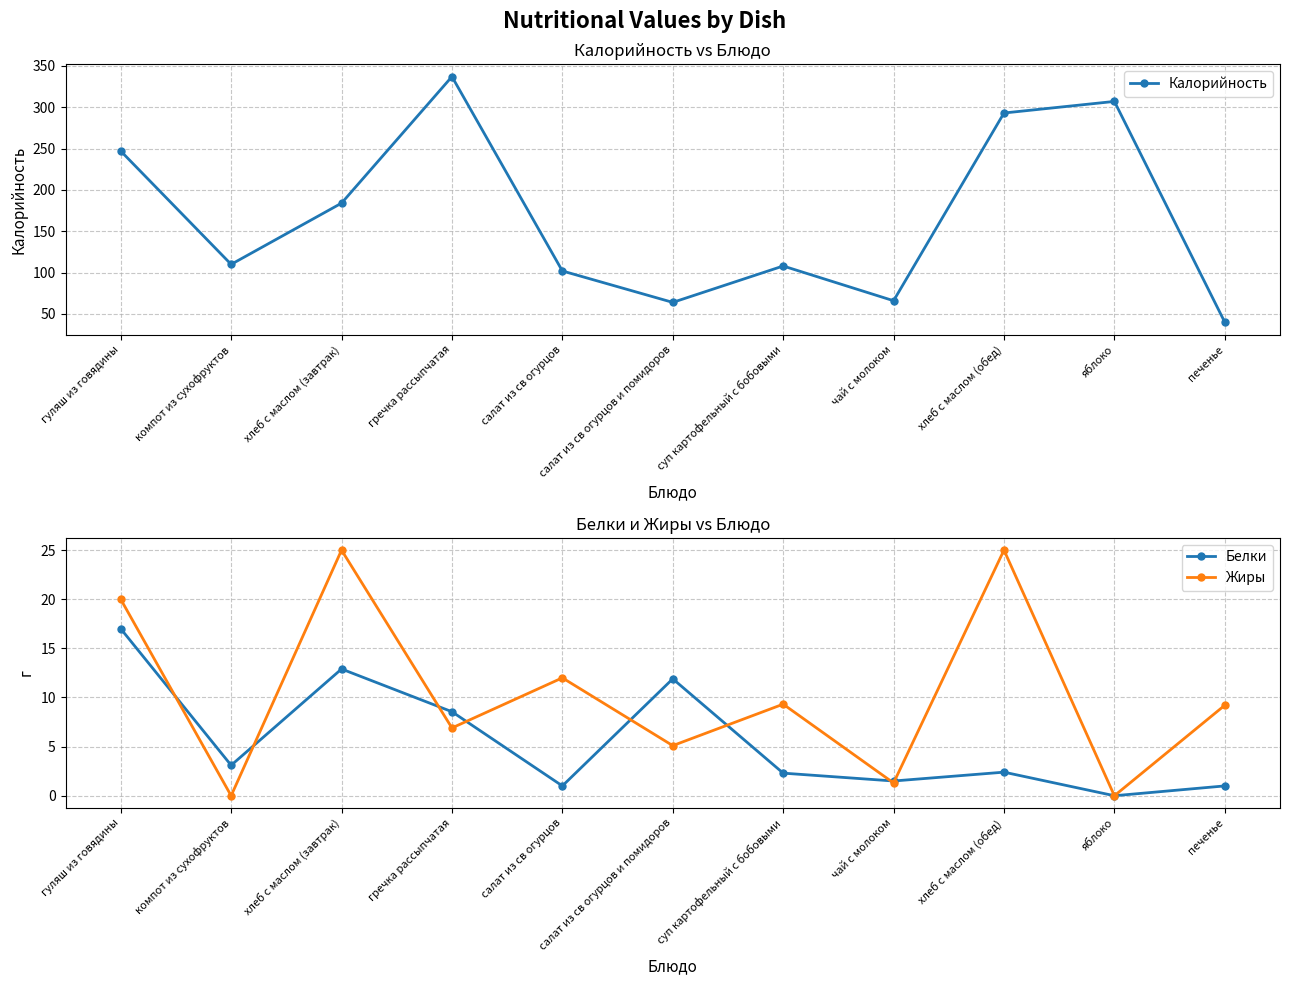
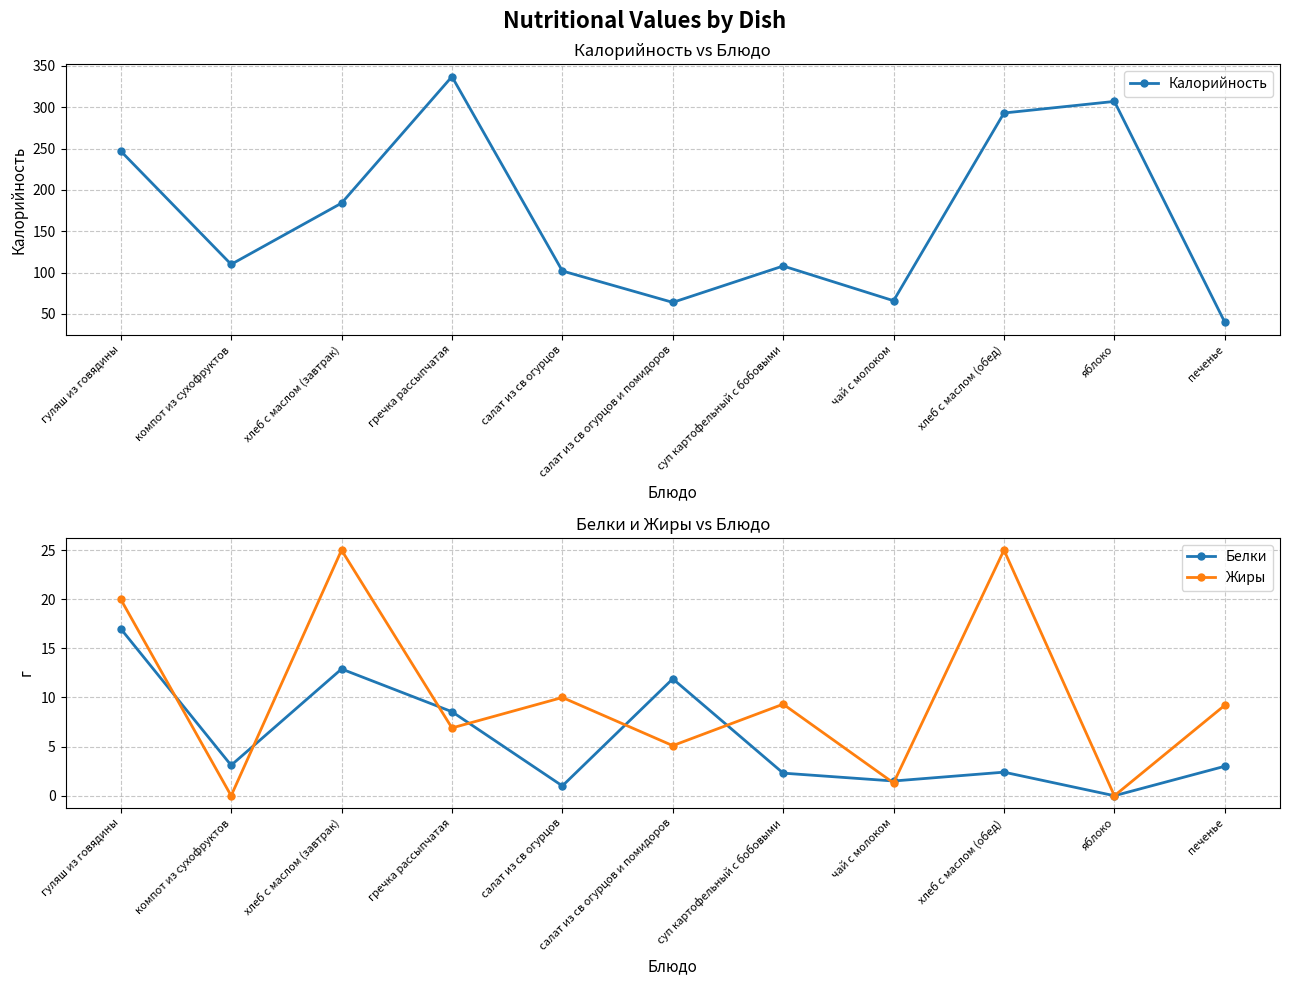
Белки и Жиры vs Блюдо, Жиры, салат из св огурцов: 12 -> 10
Белки и Жиры vs Блюдо, Белки, печенье: 1 -> 3
